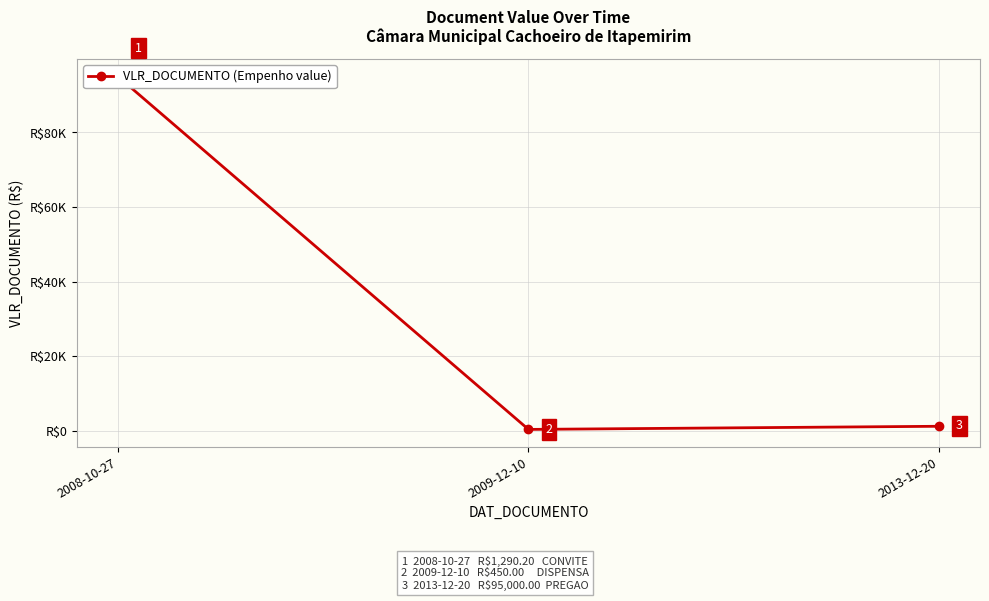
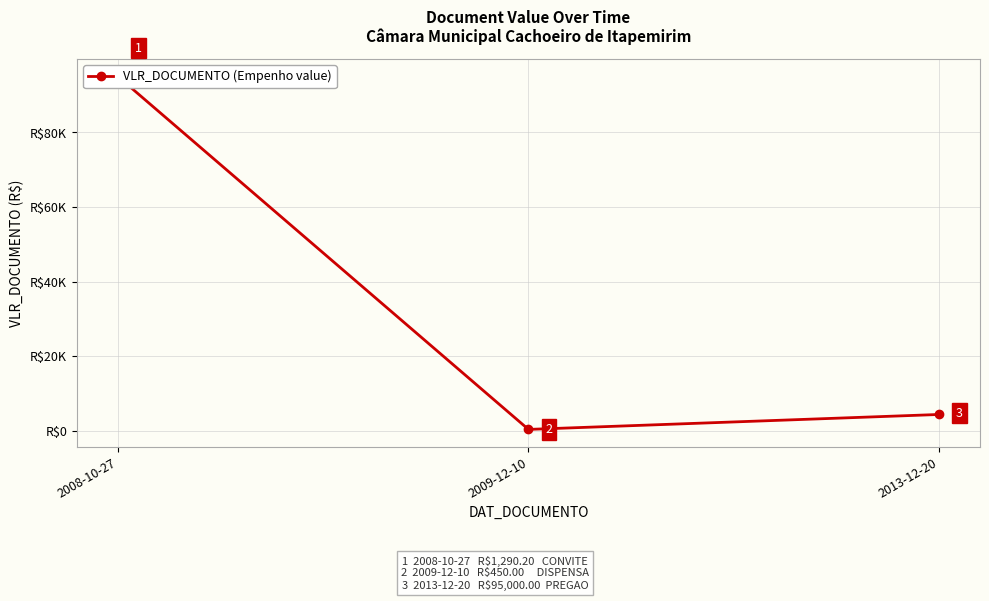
2013-12-20: R$1000 -> R$4000
